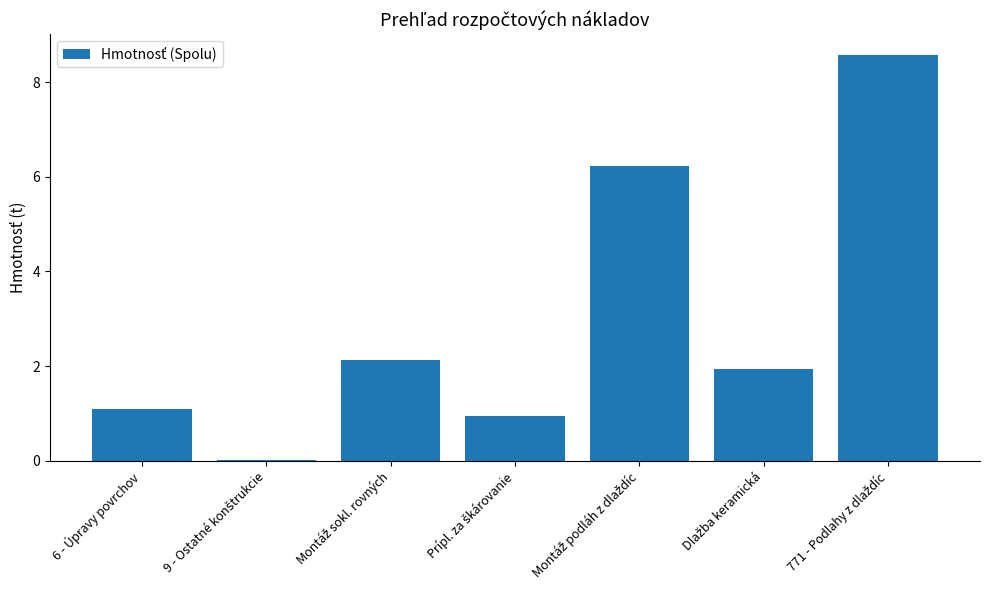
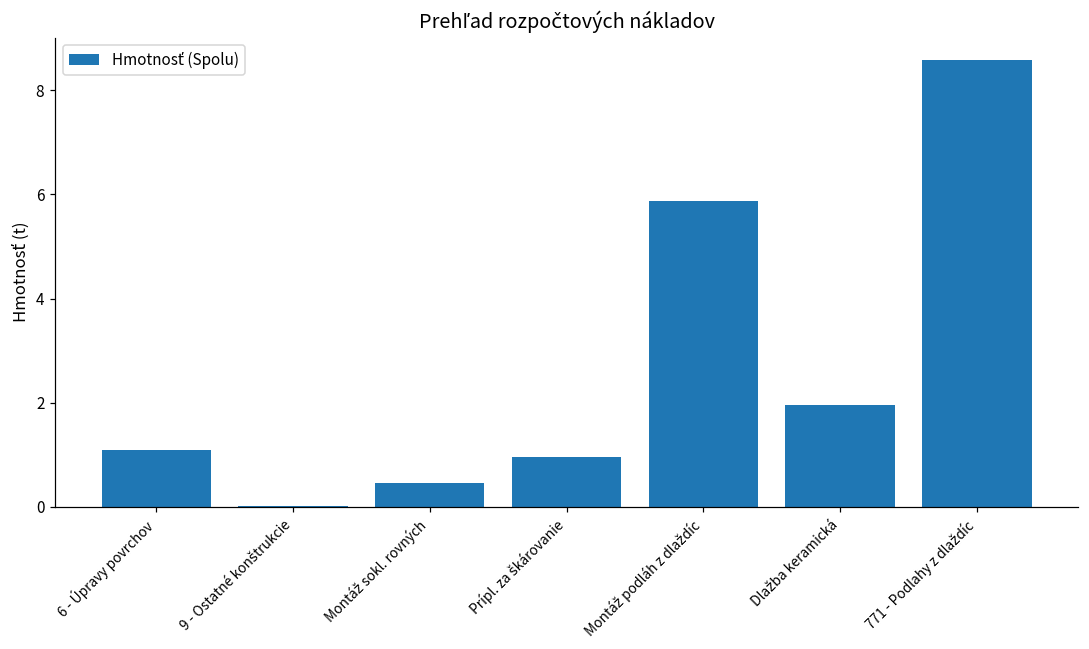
Montáž sokl. rovných: 2.1 -> 0.5
Montáž podláh z dlaždíc: 6.2 -> 5.9
